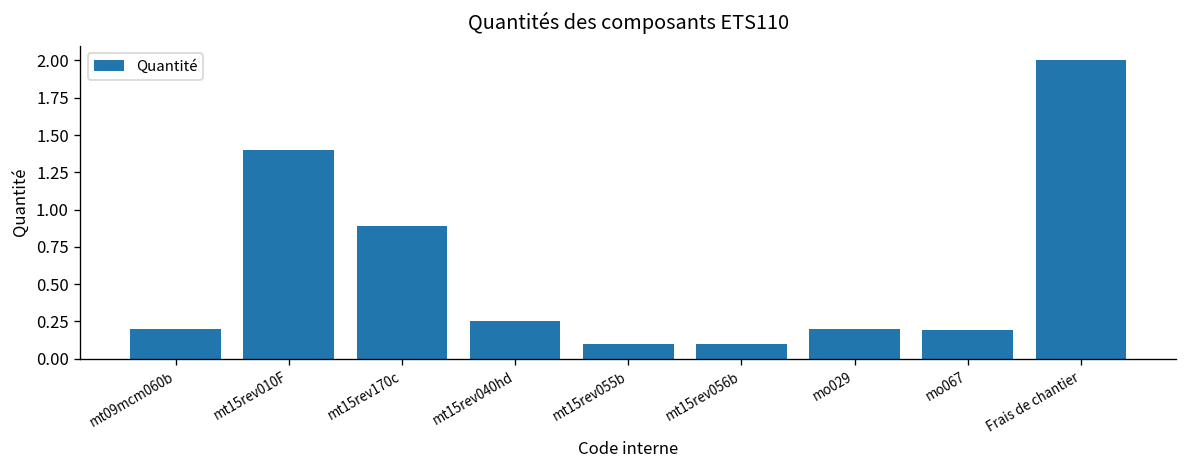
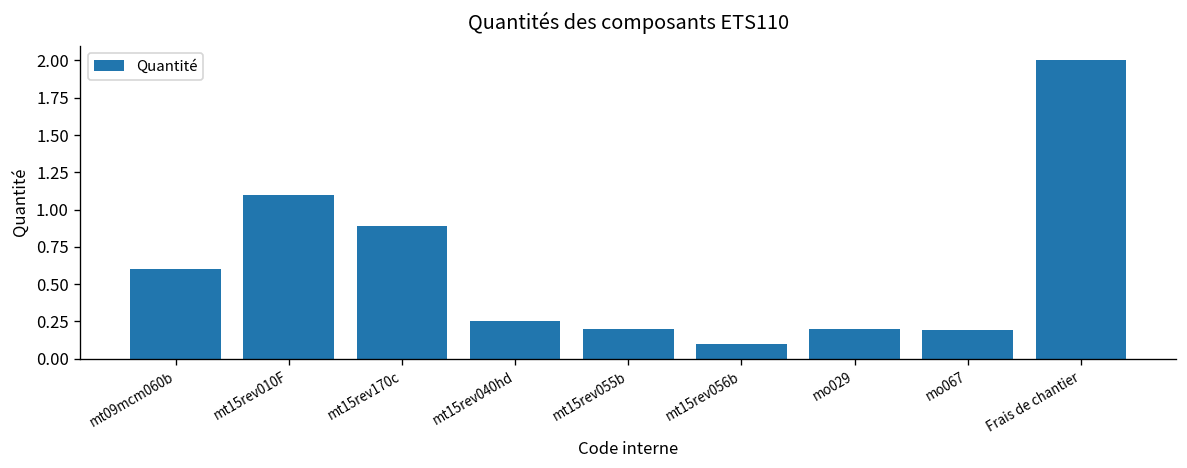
mt09mcm060b: 0.2 -> 0.6
mt15rev010F: 1.4 -> 1.1
mt15rev055b: 0.1 -> 0.2
